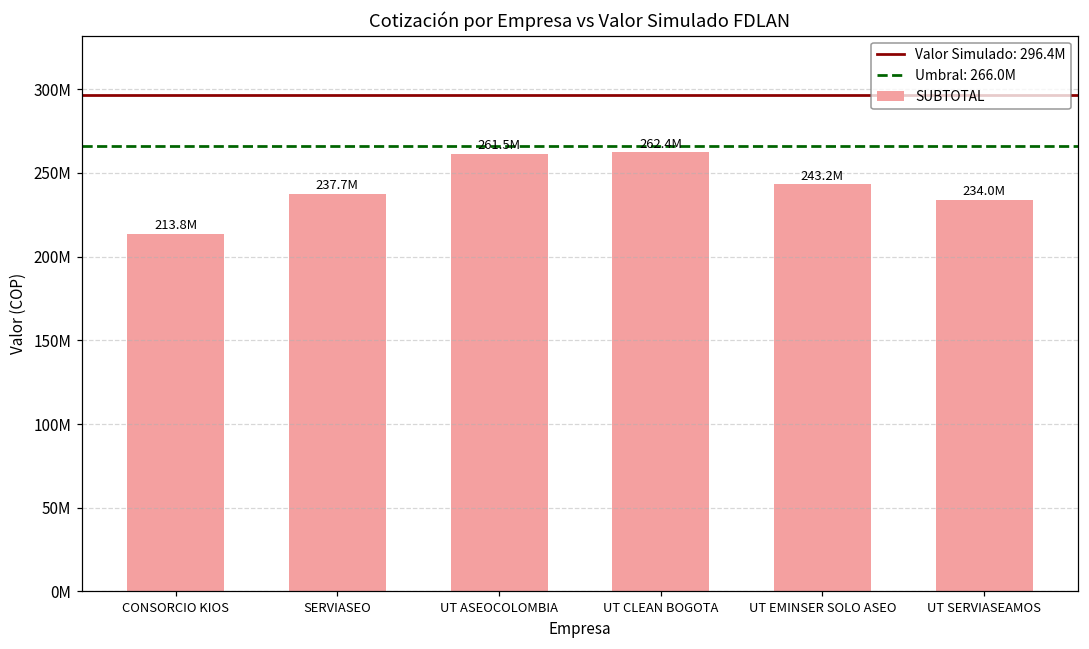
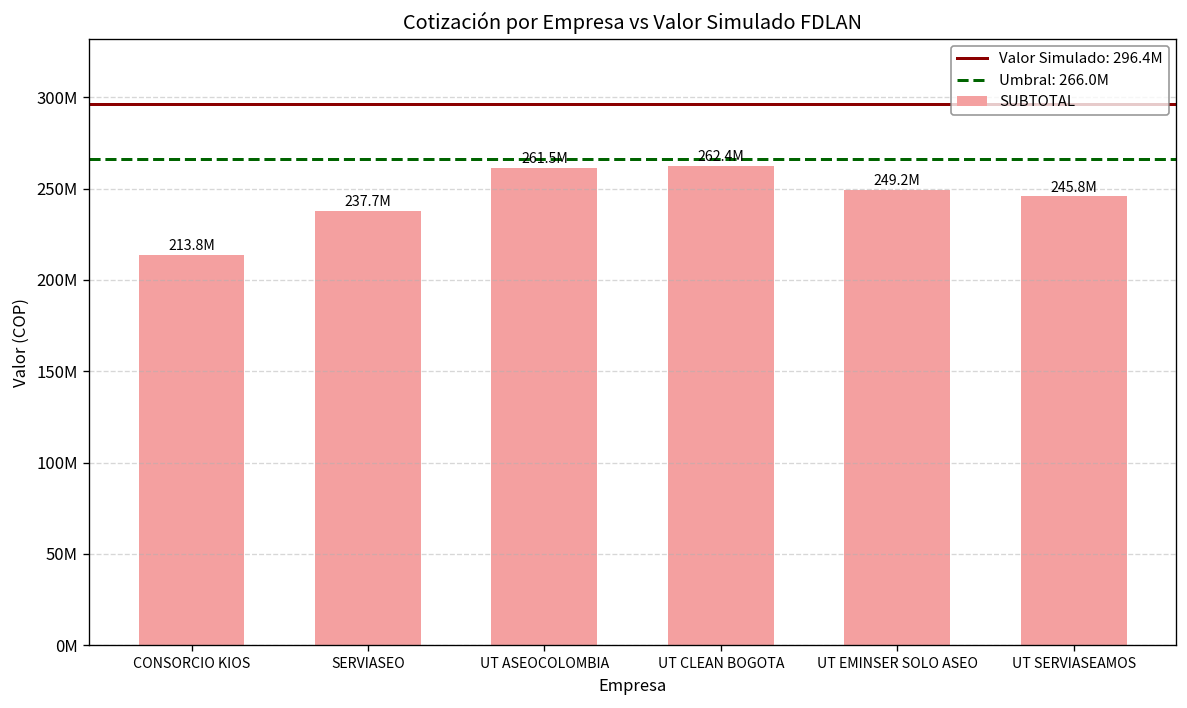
UT EMINSER SOLO ASEO: 243.2M -> 249.2M
UT SERVIASEAMOS: 234.0M -> 245.8M
